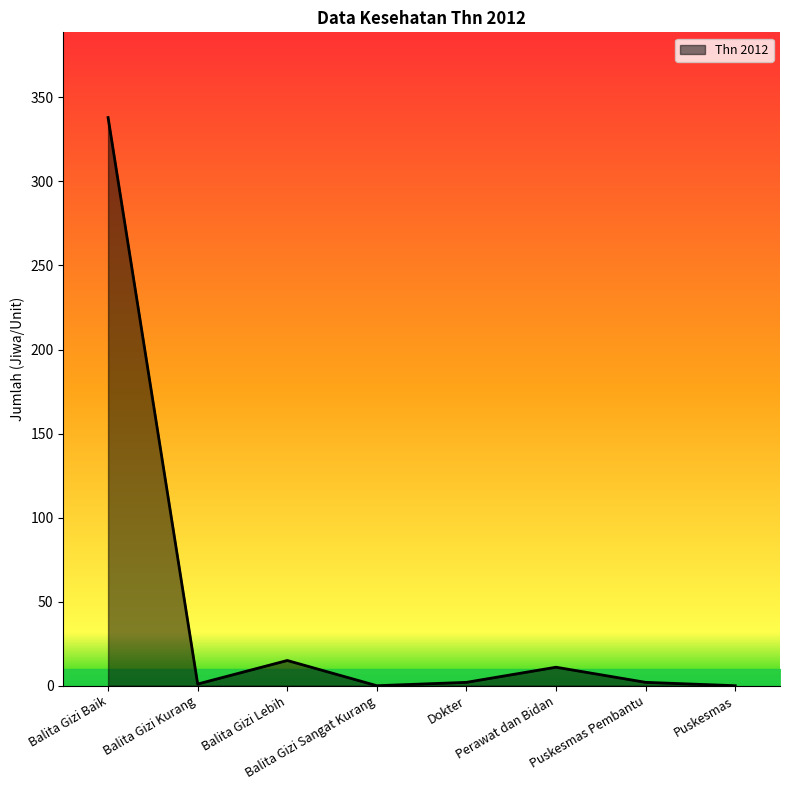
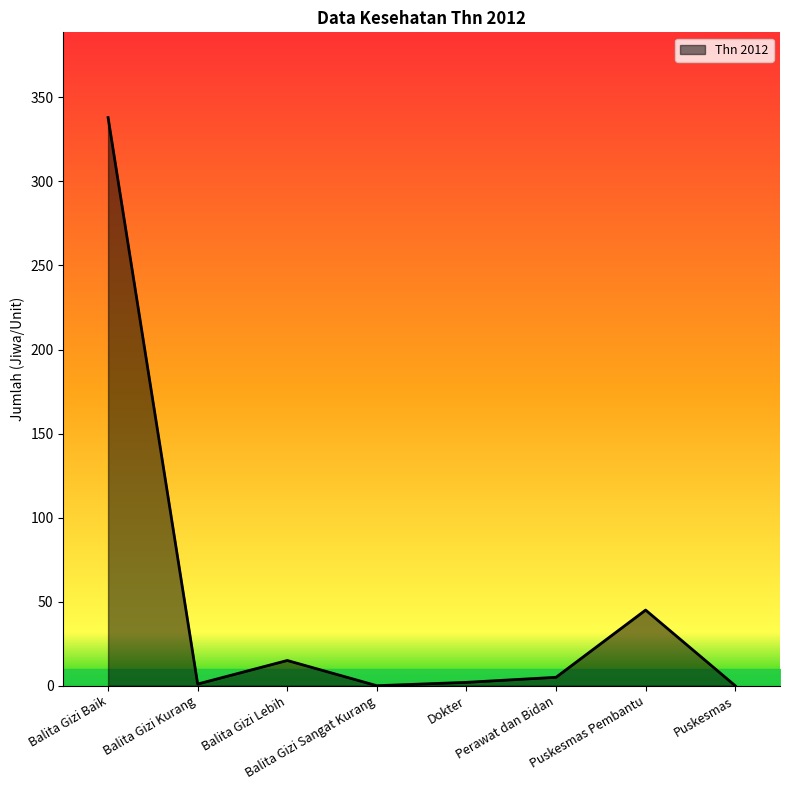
Thn 2012, Perawat dan Bidan: 11 -> 5
Thn 2012, Puskesmas Pembantu: 2 -> 45
